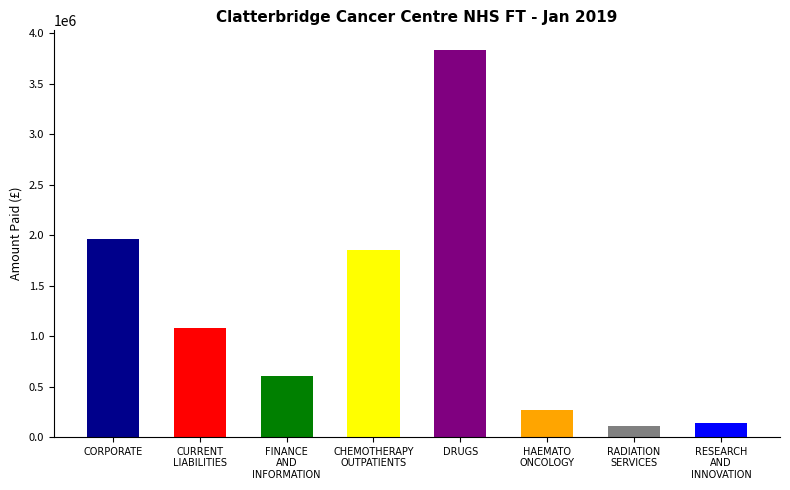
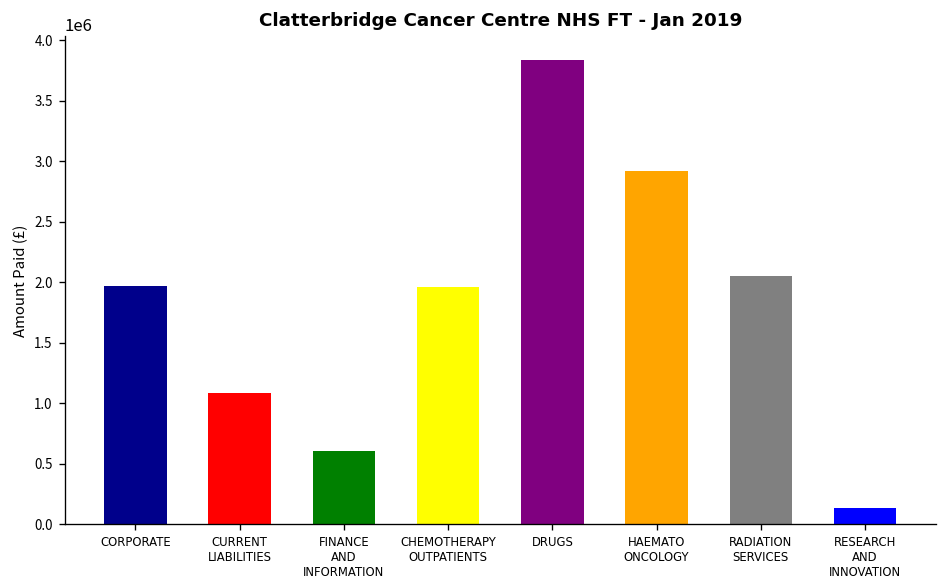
CHEMOTHERAPY OUTPATIENTS: 1850000 -> 1960000
HAEMATO ONCOLOGY: 270000 -> 2920000
RADIATION SERVICES: 110000 -> 2050000
